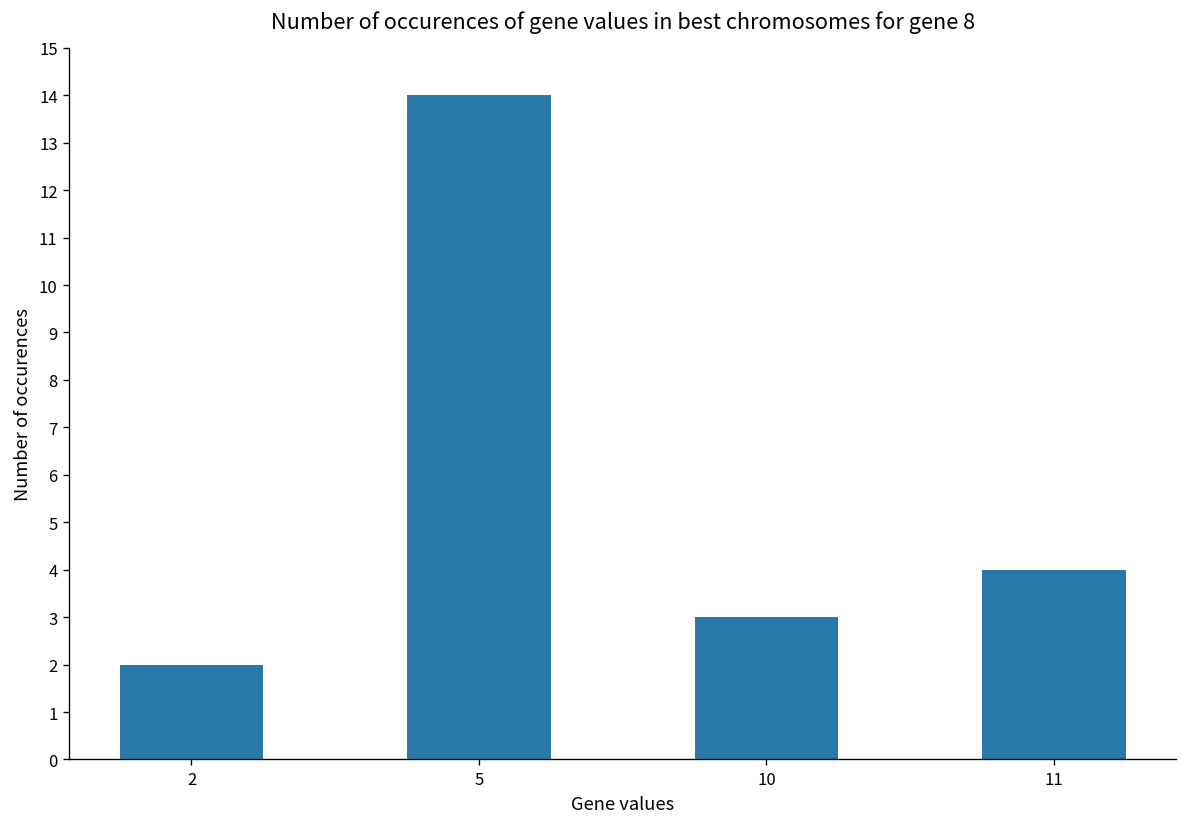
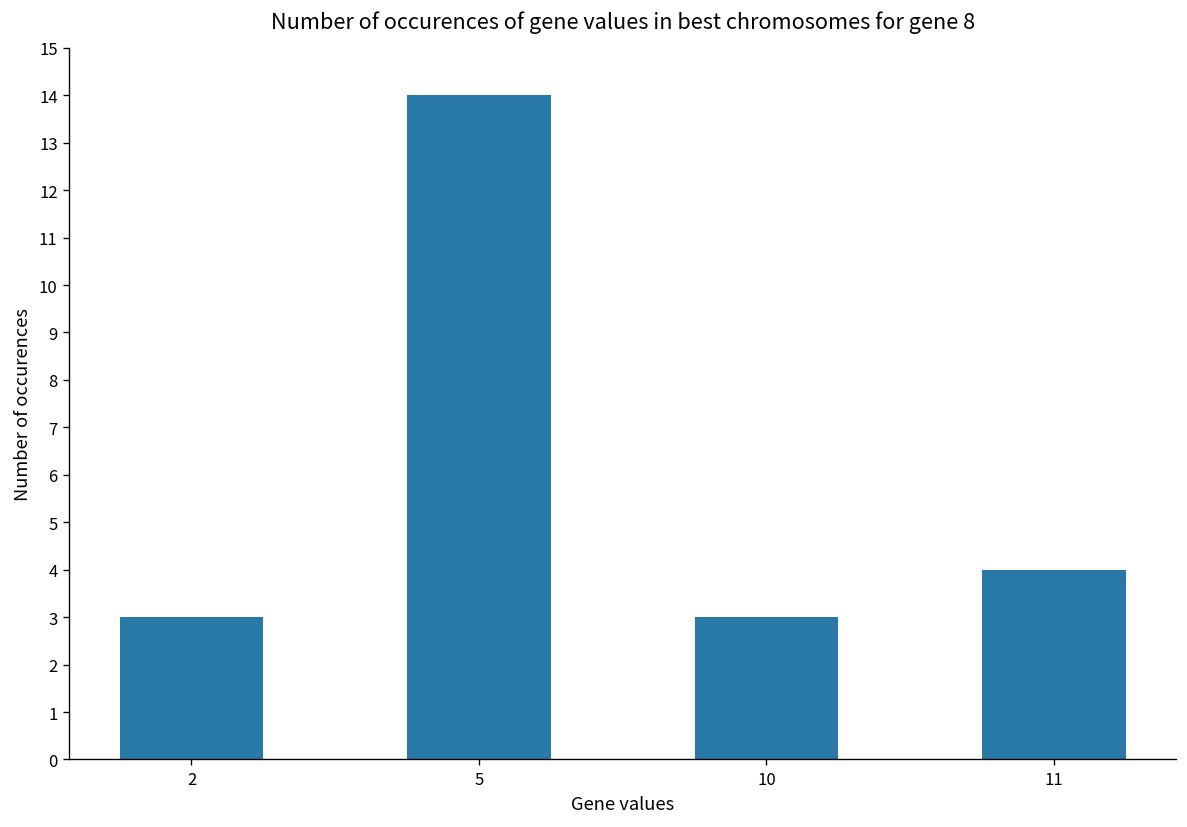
2: 2 -> 3
